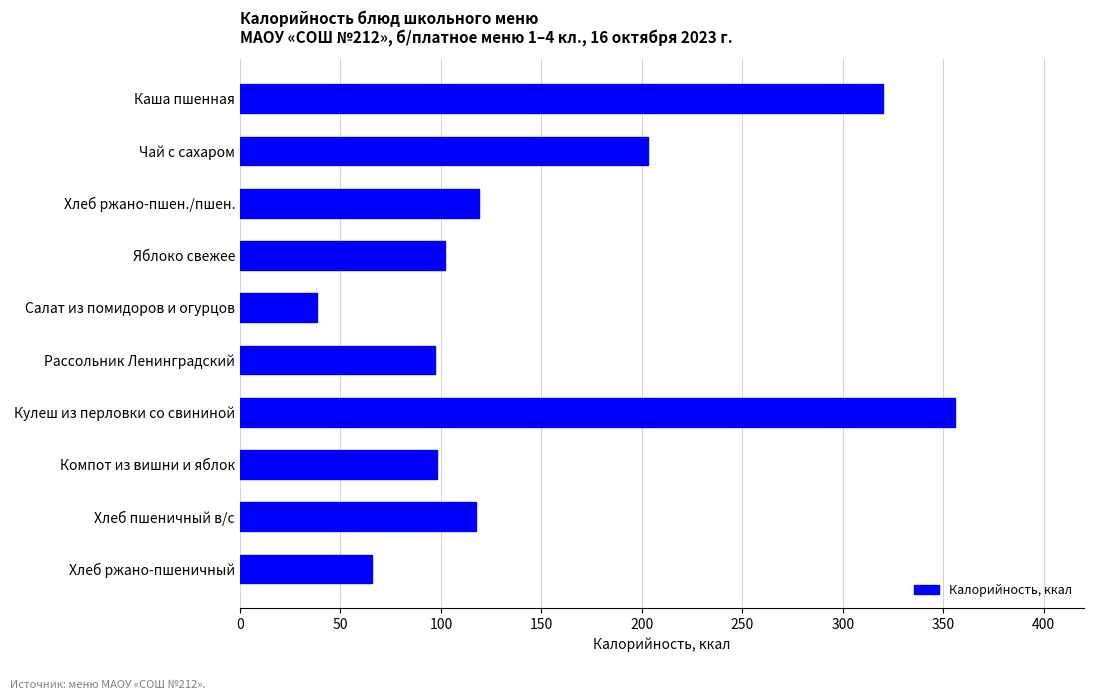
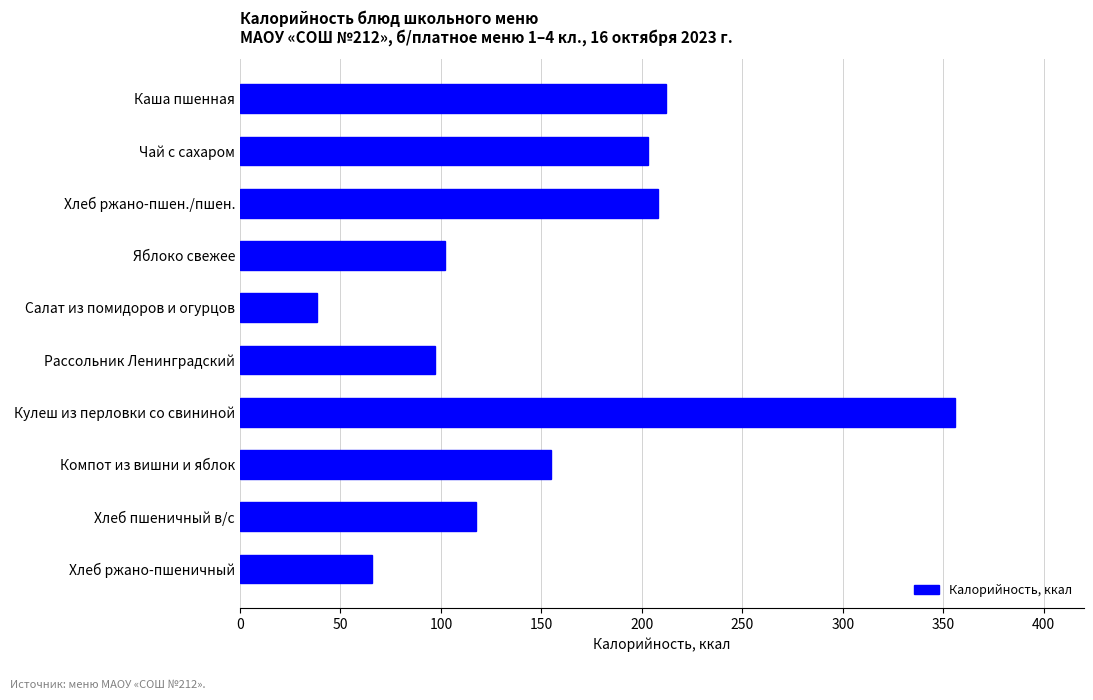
Каша пшенная: 320 -> 212
Хлеб ржано-пшен./пшен.: 119 -> 208
Компот из вишни и яблок: 98 -> 155
